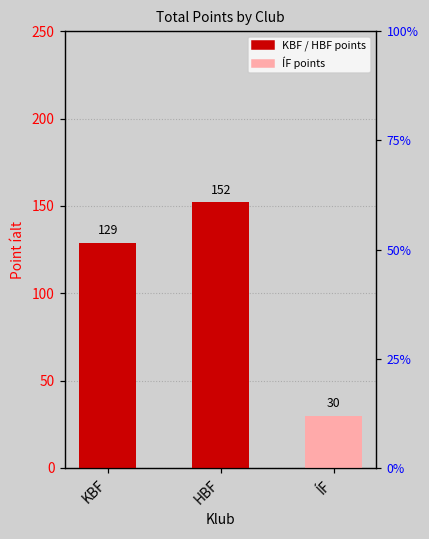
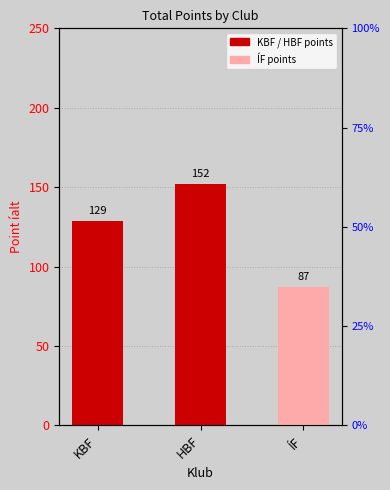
ÍF: 30 -> 87
